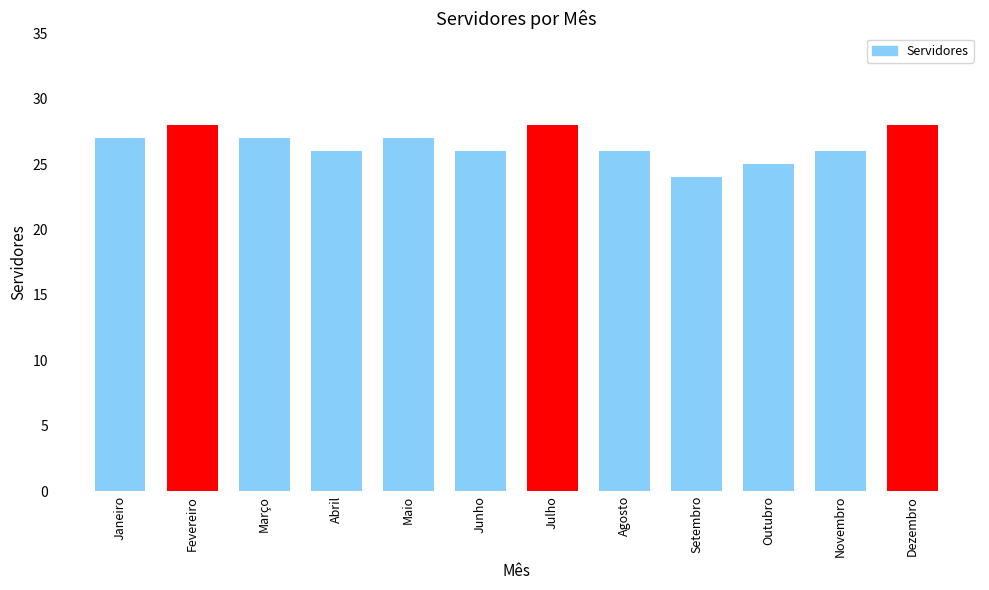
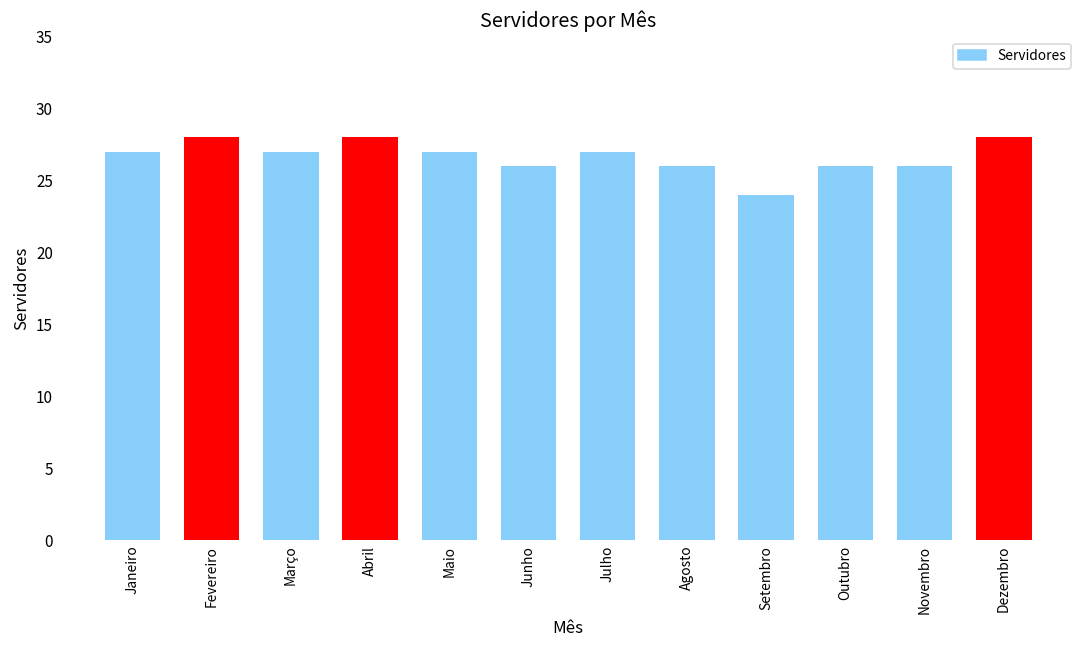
Abril: 26 -> 28
Julho: 28 -> 27
Outubro: 25 -> 26
